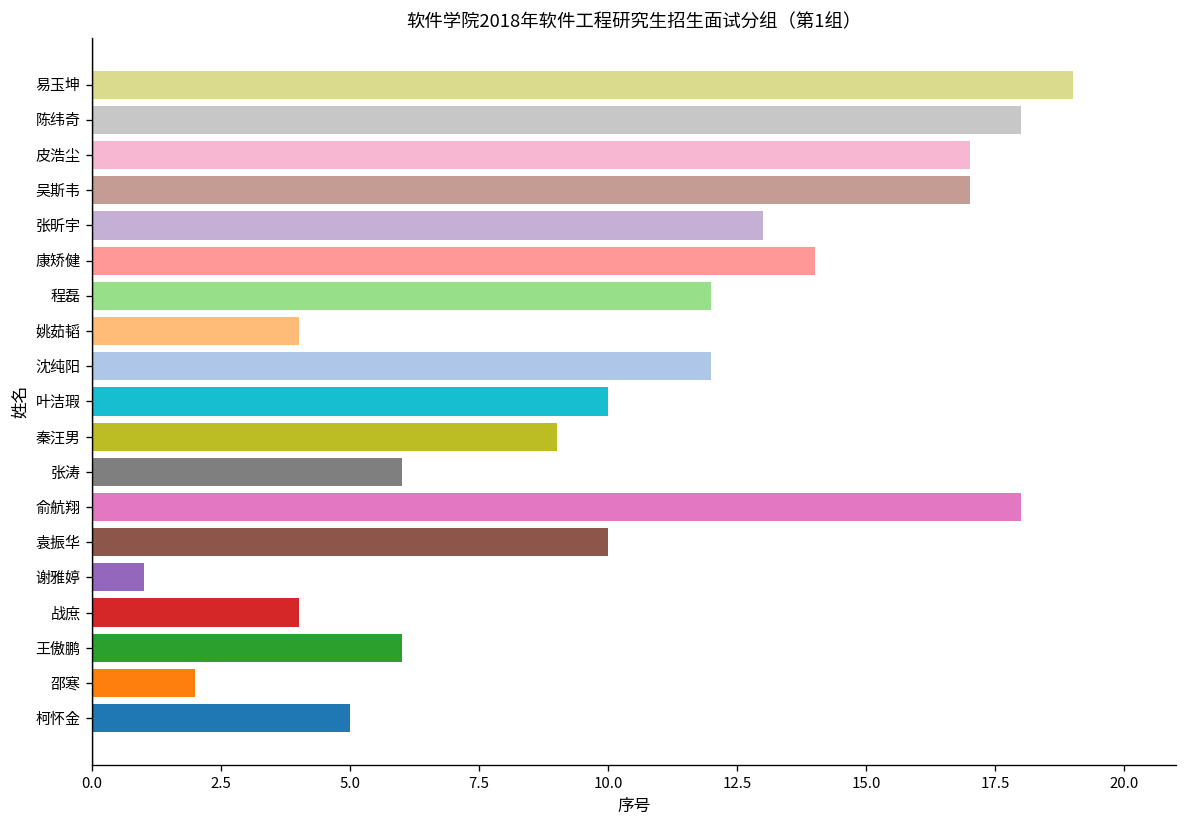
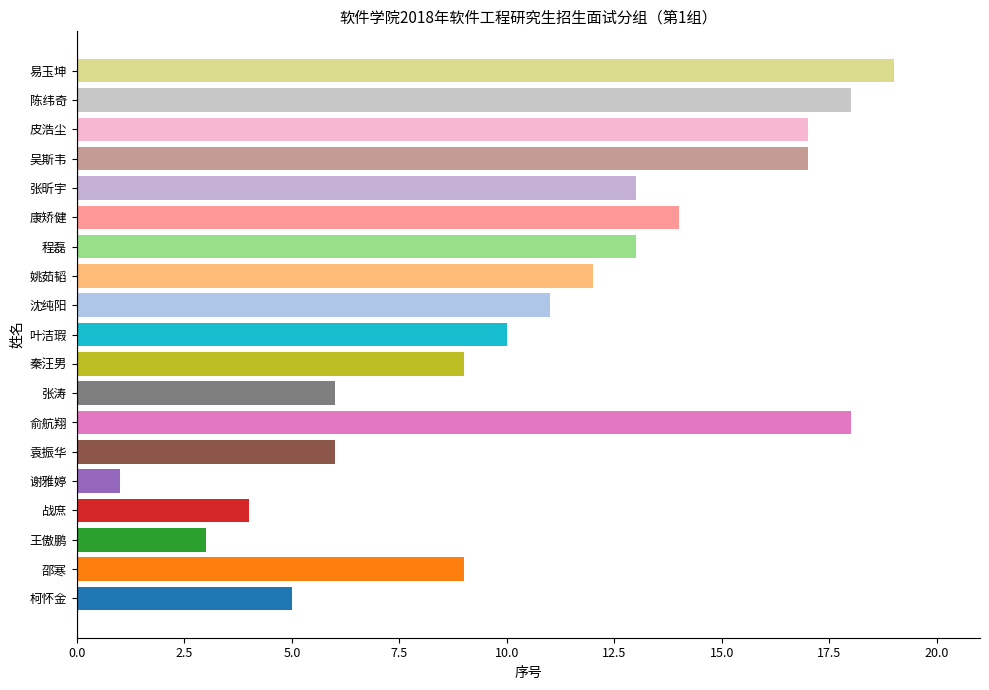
程磊: 12 -> 13
姚茹韬: 4 -> 12
沈纯阳: 12 -> 11
袁振华: 10 -> 6
王傲鹏: 6 -> 3
邵寒: 2 -> 9
